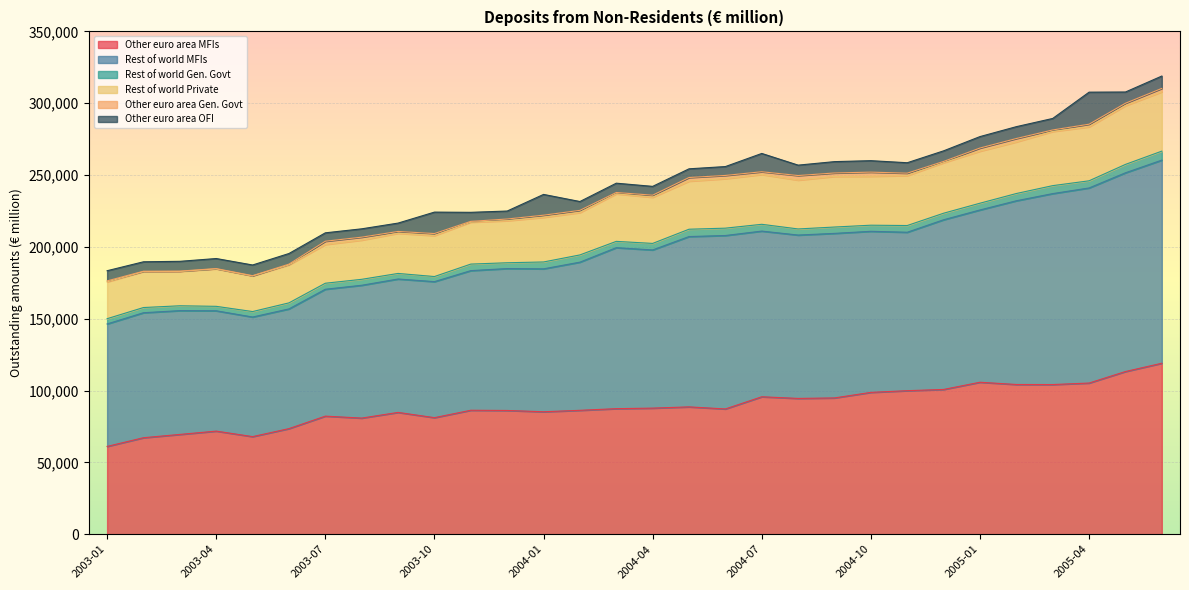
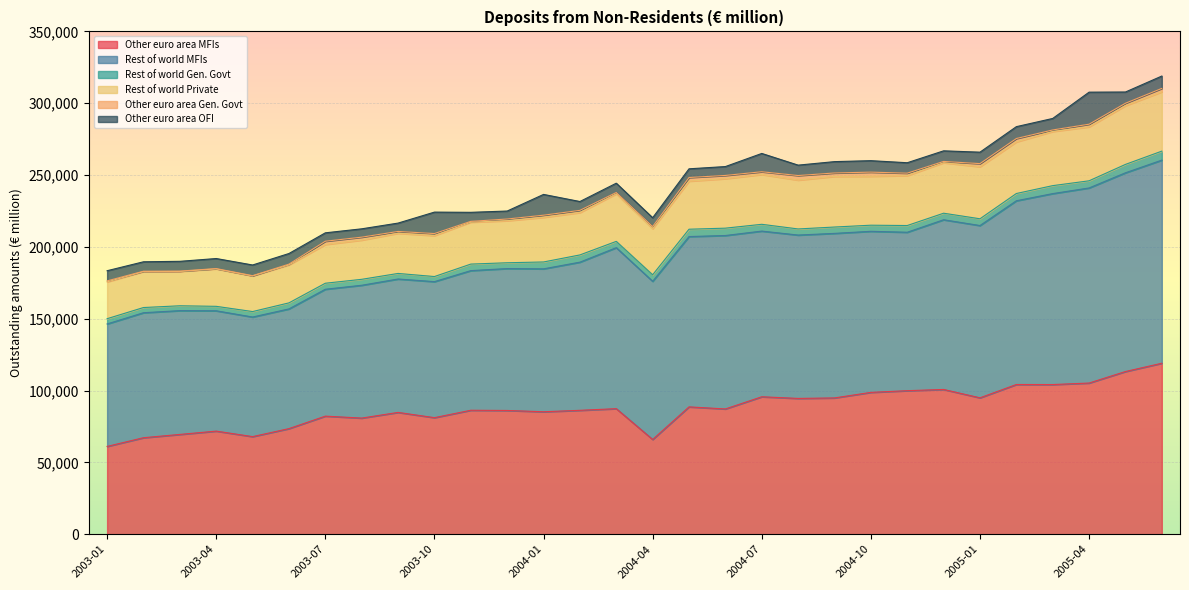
Other euro area MFIs, 2004-04: 88,000 -> 66,000
Other euro area MFIs, 2005-01: 106,000 -> 95,000
